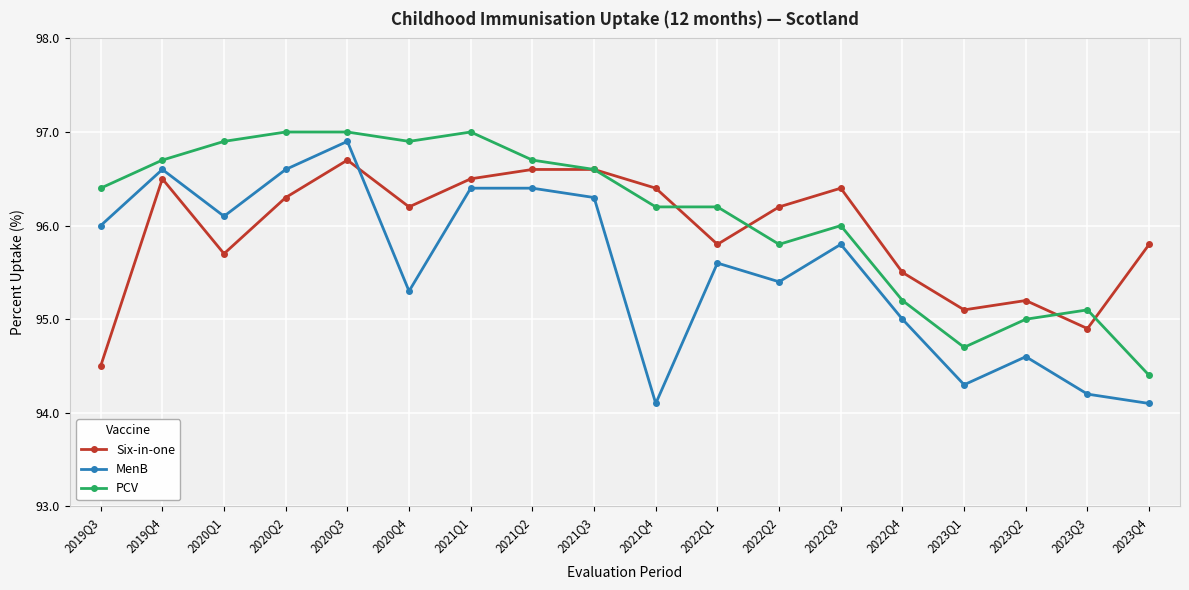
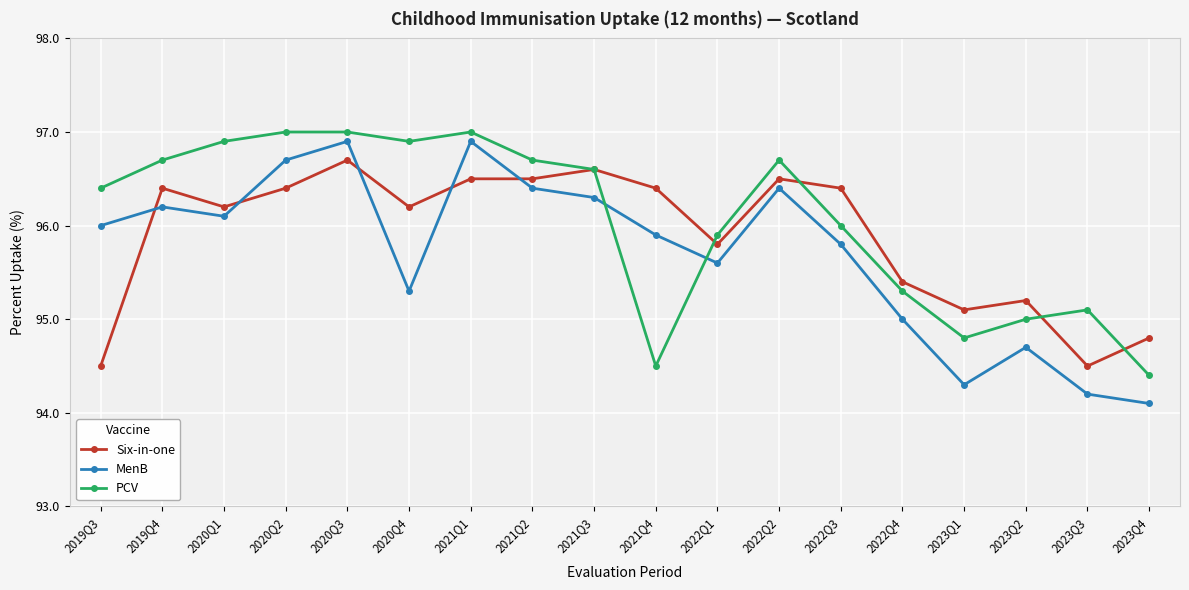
Six-in-one, 2019Q4: 96.5 -> 96.4
MenB, 2019Q4: 96.6 -> 96.2
Six-in-one, 2020Q1: 95.7 -> 96.2
Six-in-one, 2020Q2: 96.3 -> 96.4
MenB, 2020Q2: 96.6 -> 96.7
MenB, 2021Q1: 96.4 -> 96.9
Six-in-one, 2021Q2: 96.6 -> 96.5
MenB, 2021Q4: 94.1 -> 95.9
PCV, 2021Q4: 96.2 -> 94.5
PCV, 2022Q1: 96.2 -> 95.9
Six-in-one, 2022Q2: 96.2 -> 96.5
MenB, 2022Q2: 95.4 -> 96.4
PCV, 2022Q2: 95.8 -> 96.7
Six-in-one, 2022Q4: 95.5 -> 95.4
PCV, 2022Q4: 95.2 -> 95.3
PCV, 2023Q1: 94.7 -> 94.8
MenB, 2023Q2: 94.6 -> 94.7
Six-in-one, 2023Q3: 94.9 -> 94.5
Six-in-one, 2023Q4: 95.8 -> 94.8
